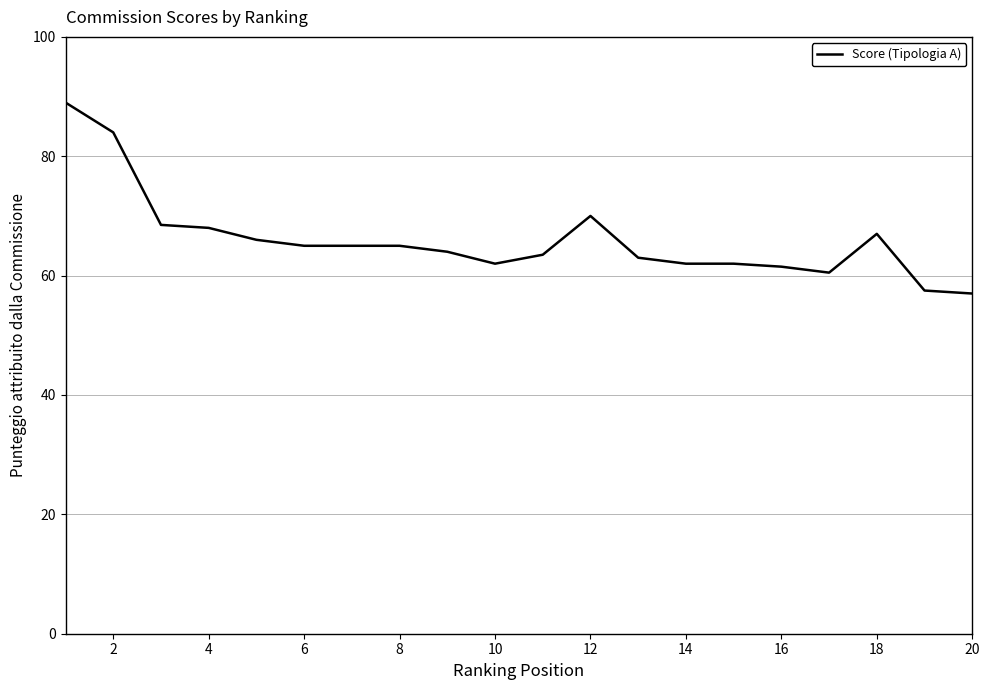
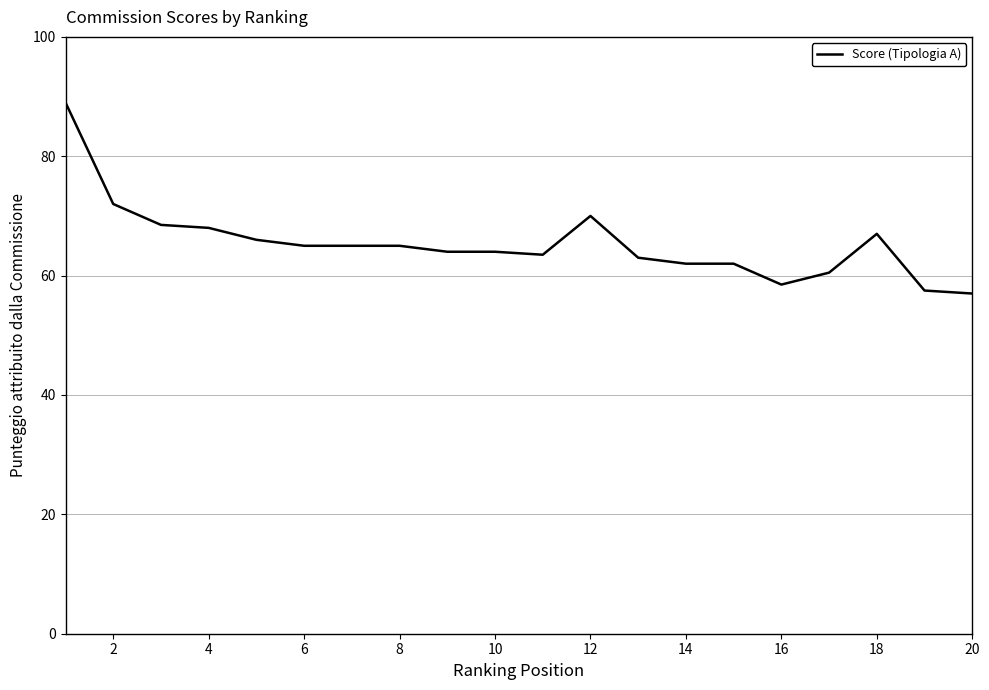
2: 84 -> 72
10: 62 -> 64
16: 62 -> 59
